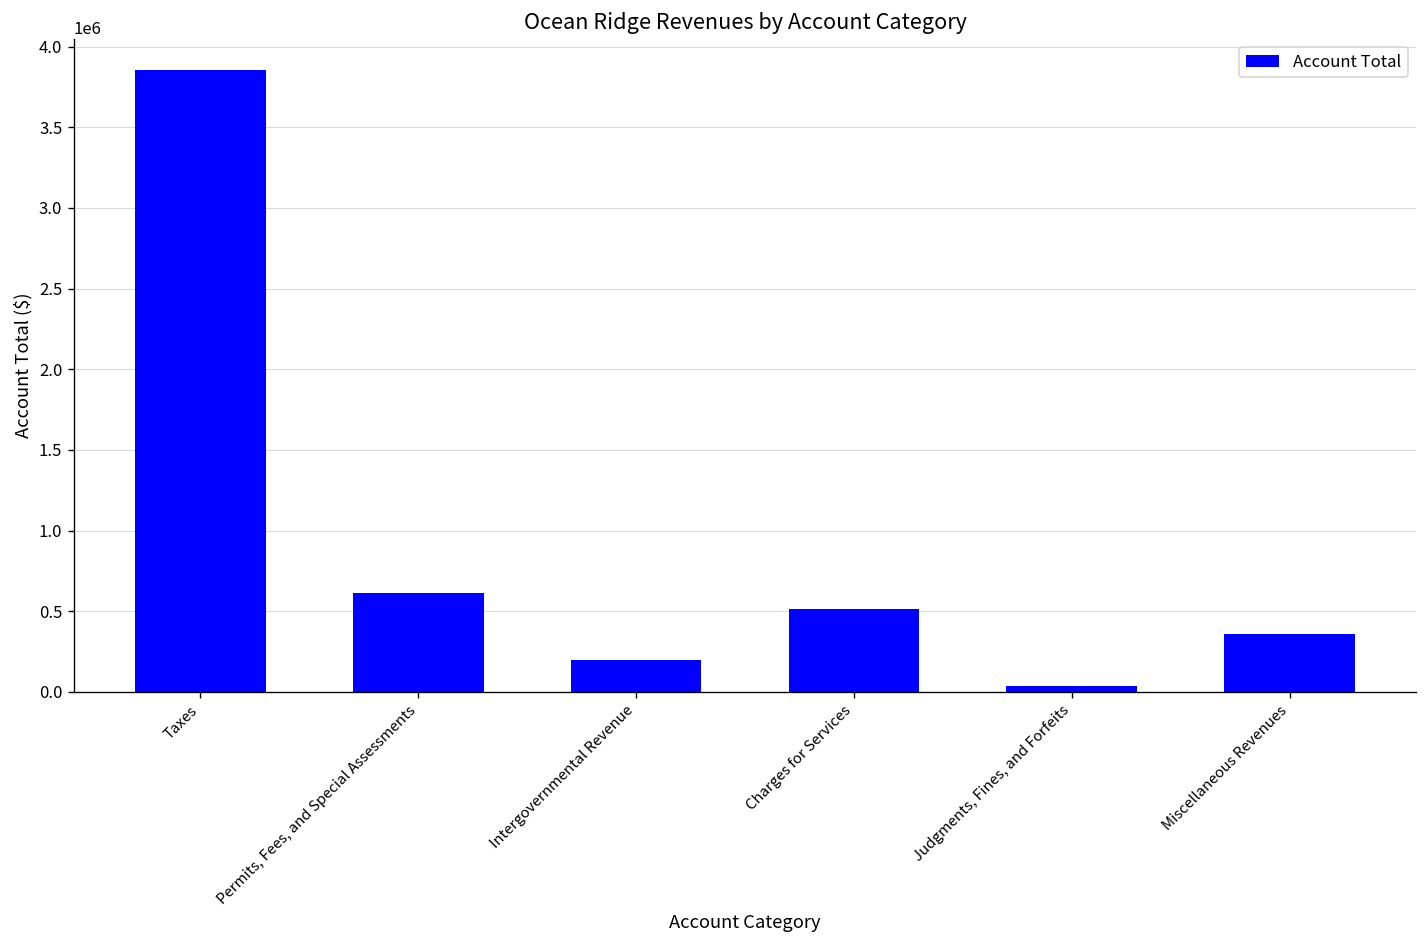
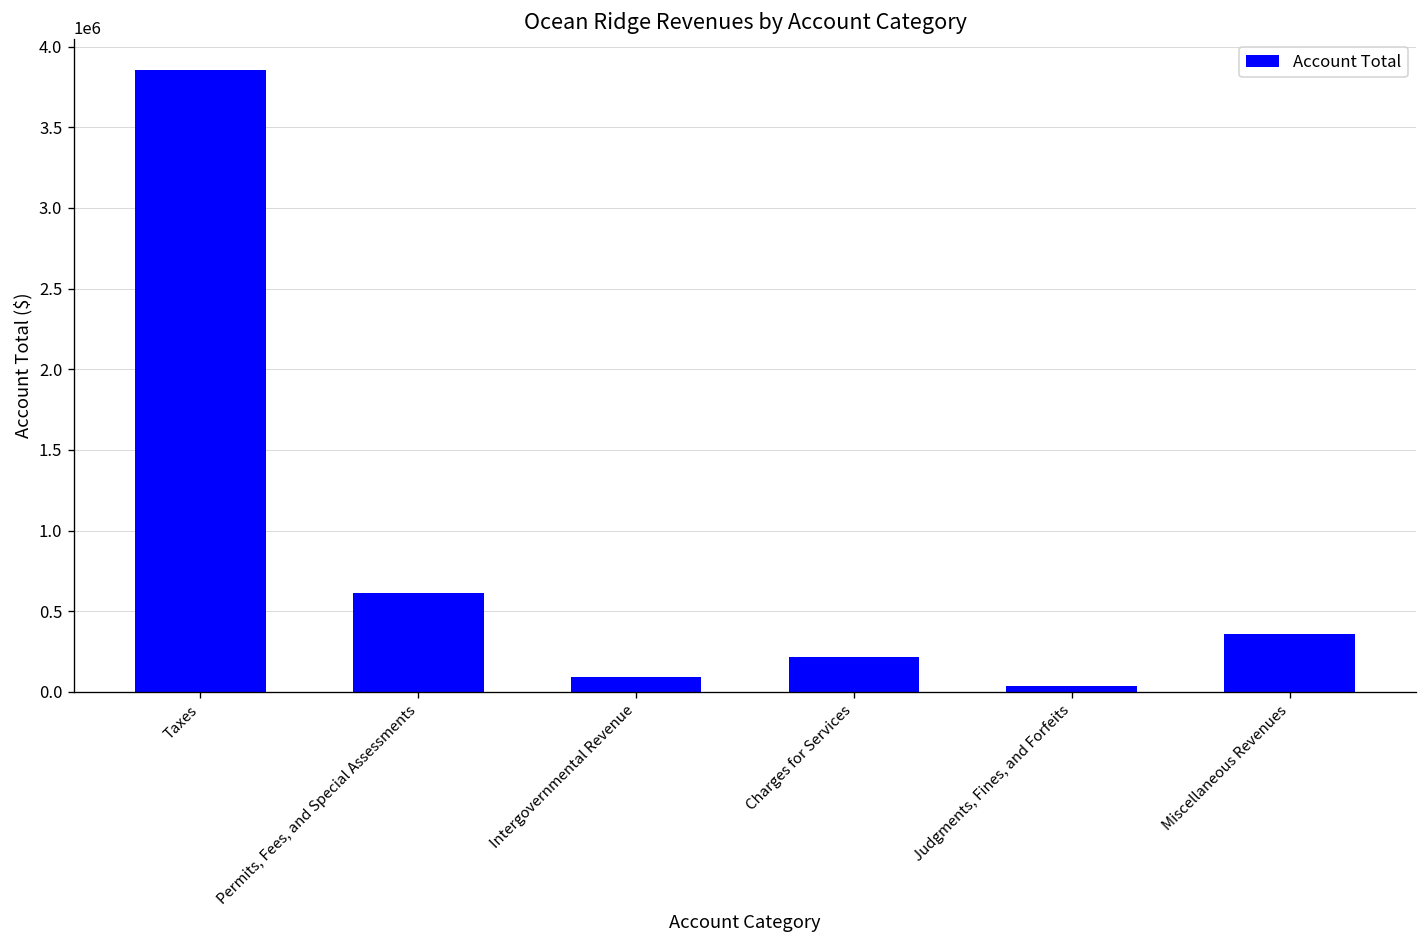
Intergovernmental Revenue: 200000 -> 90000
Charges for Services: 520000 -> 210000
